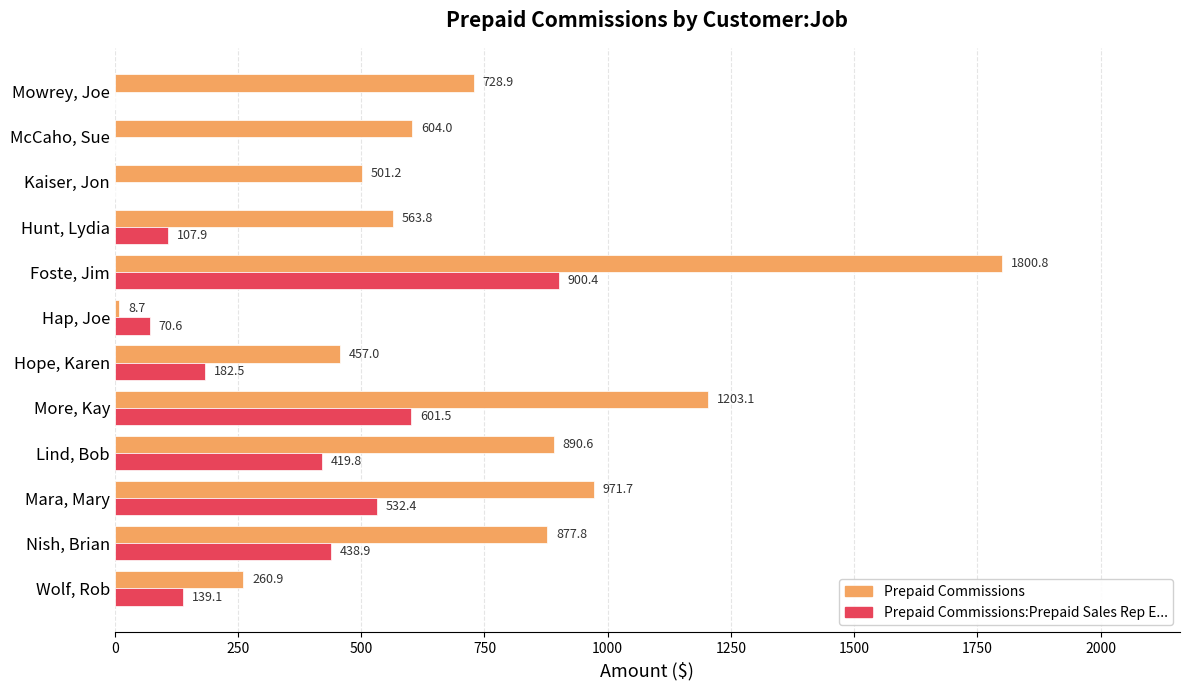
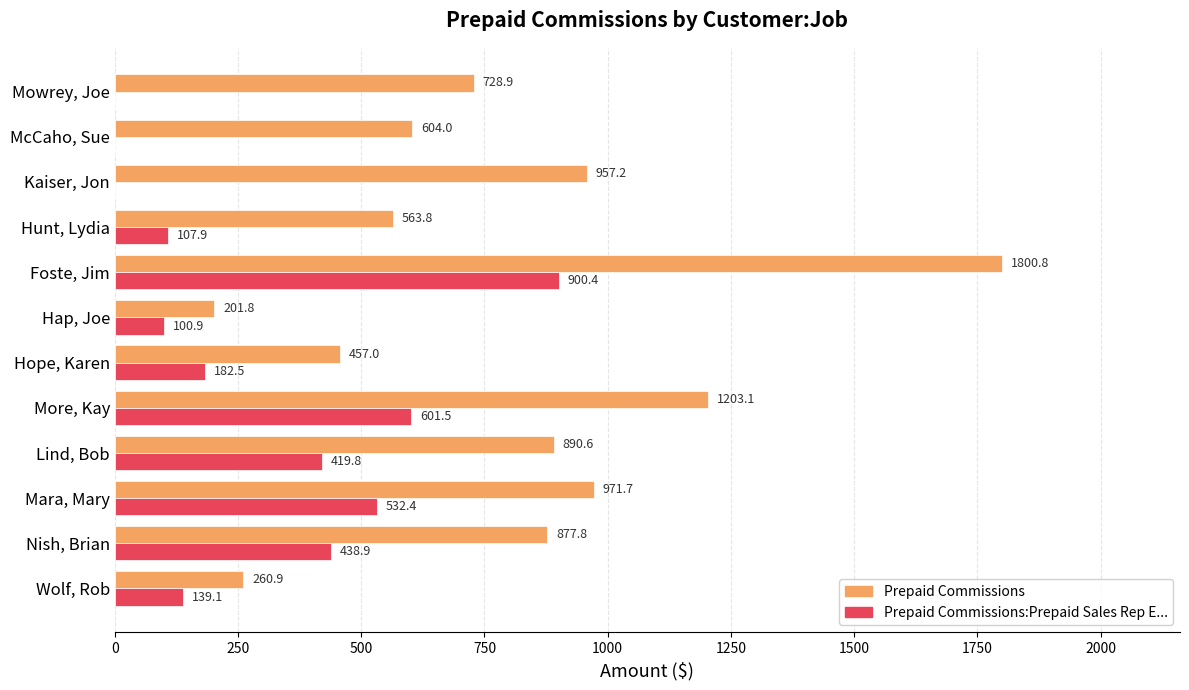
Prepaid Commissions, Kaiser, Jon: 501.2 -> 957.2
Prepaid Commissions, Hap, Joe: 8.7 -> 201.8
Prepaid Commissions:Prepaid Sales Rep E..., Hap, Joe: 70.6 -> 100.9
